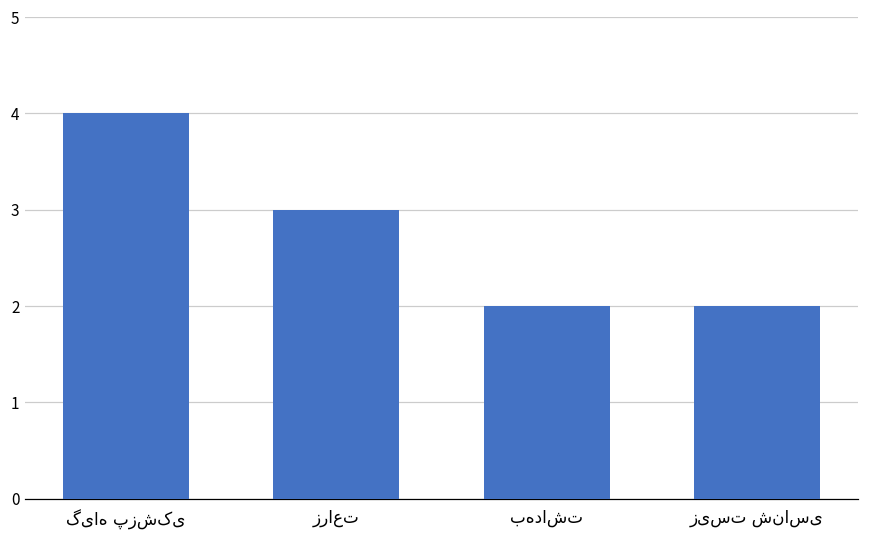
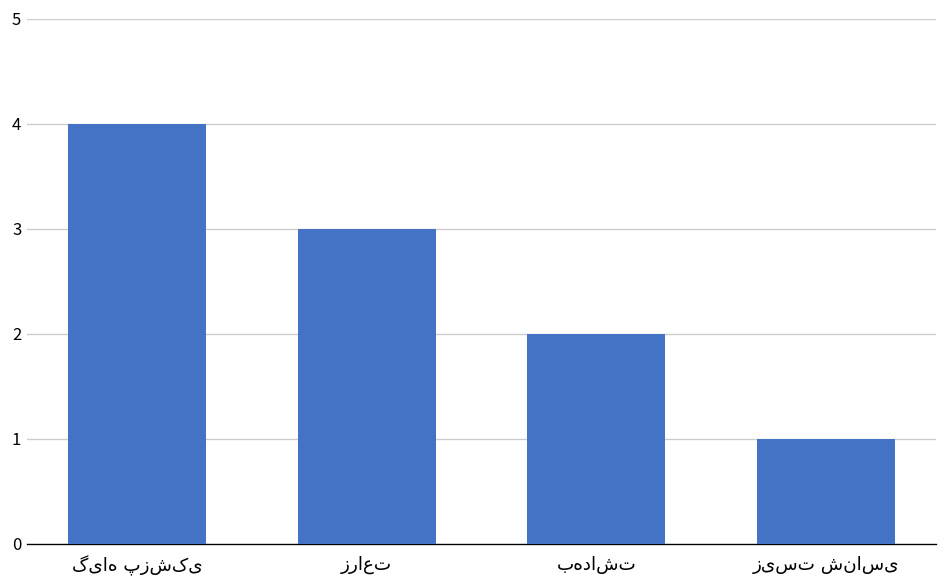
زیست شناسی: 2 -> 1
